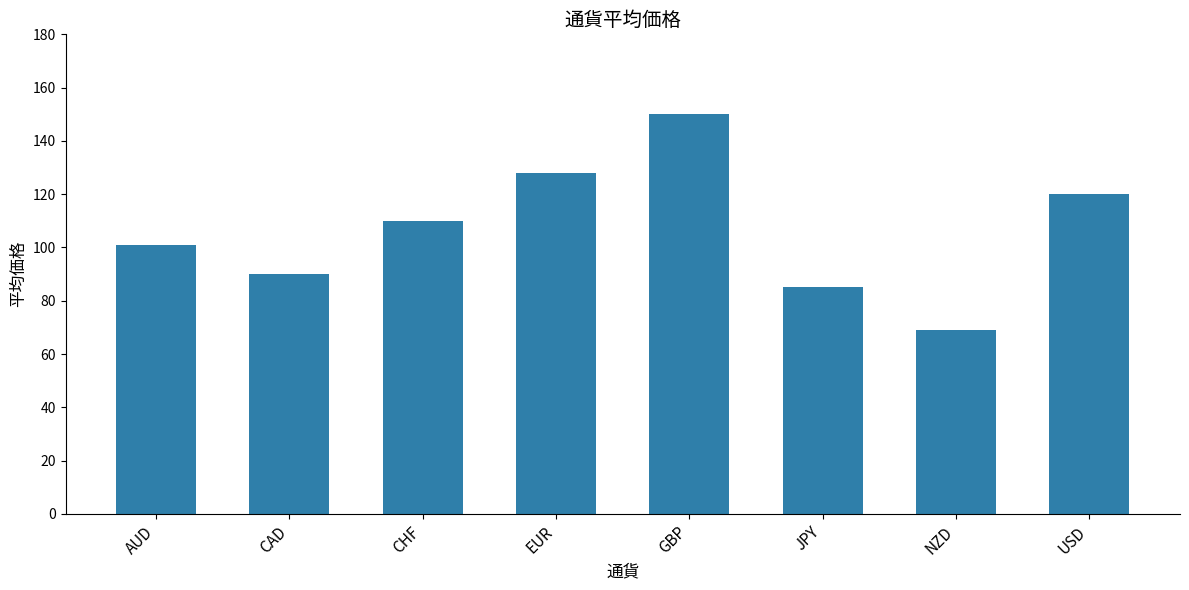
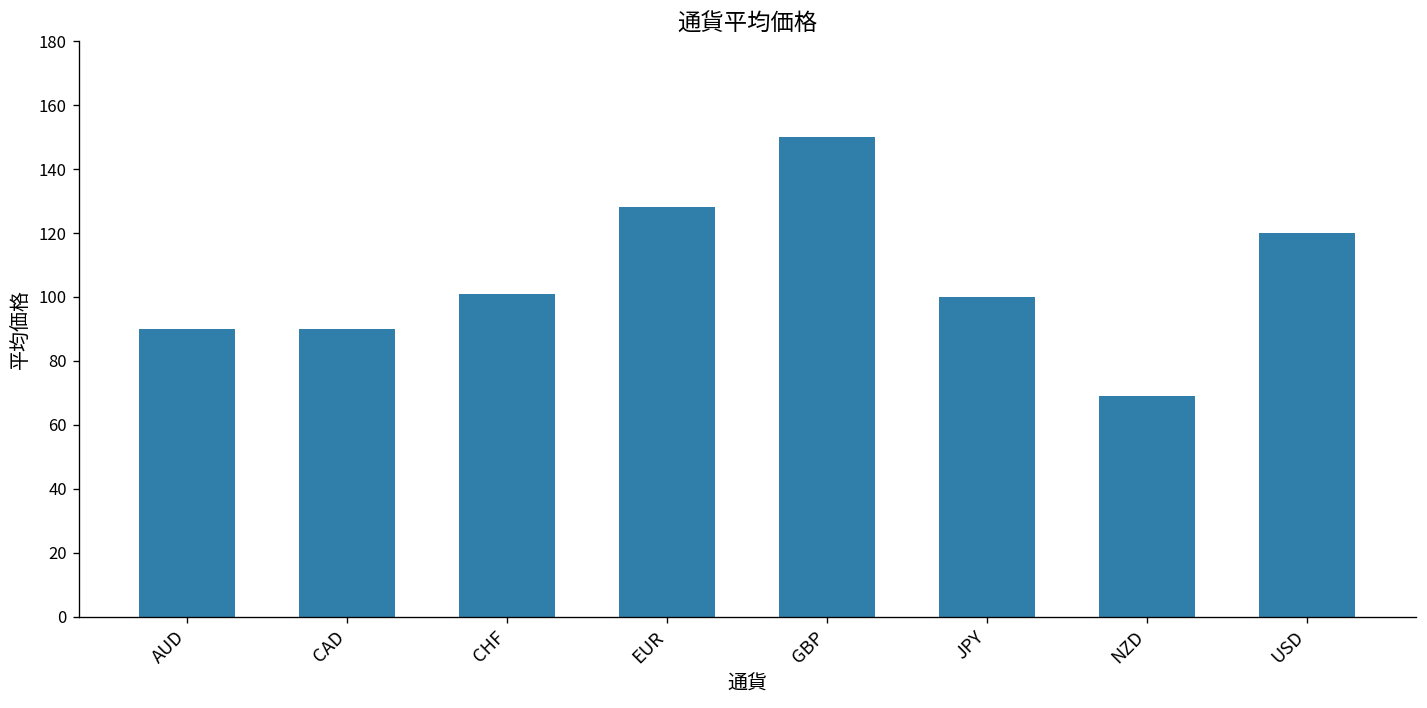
AUD: 101 -> 90
CHF: 110 -> 101
JPY: 85 -> 100
